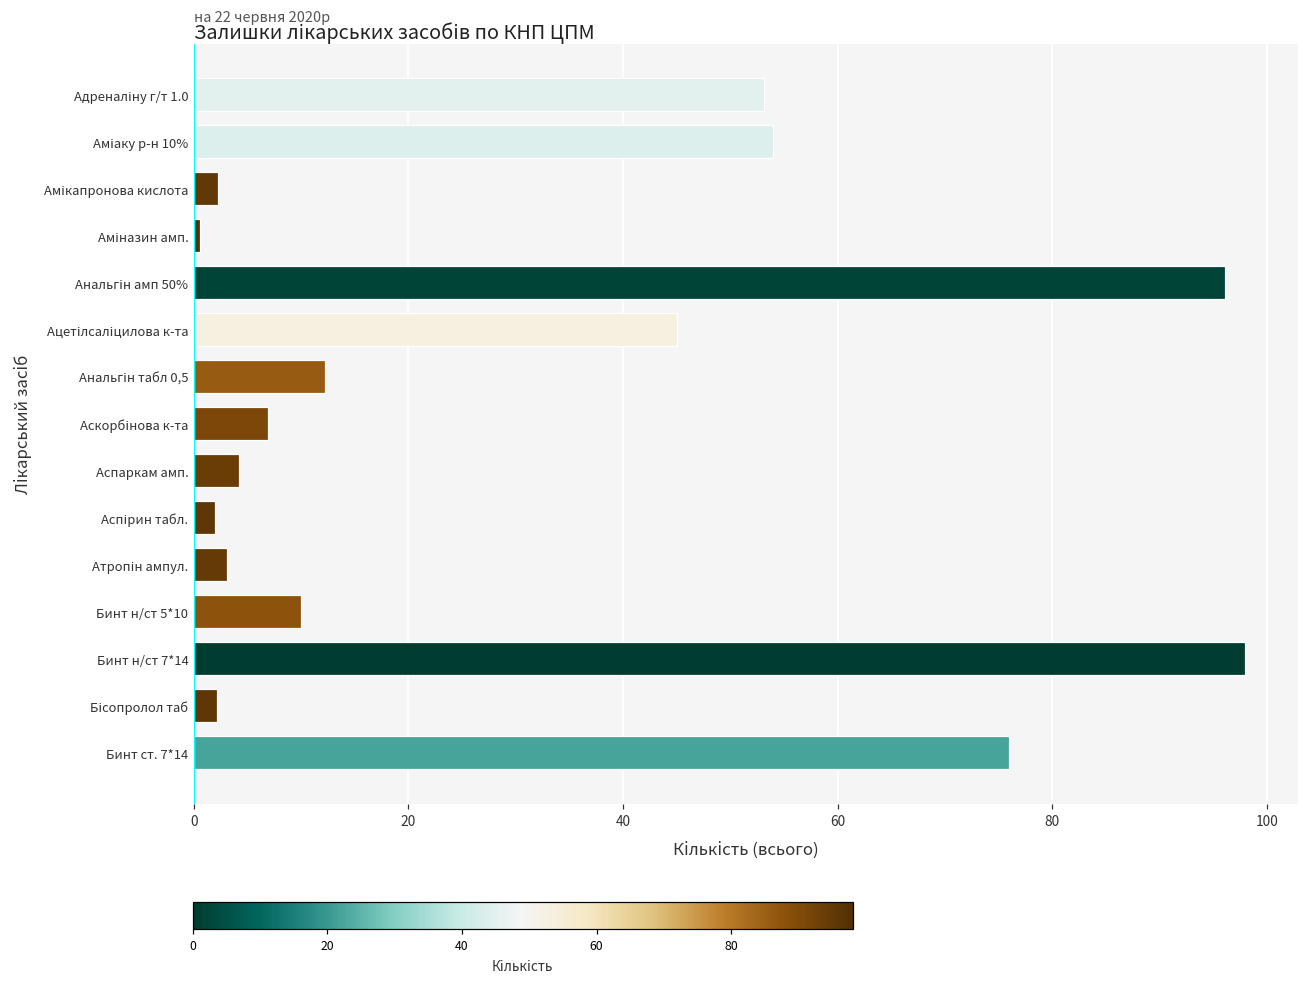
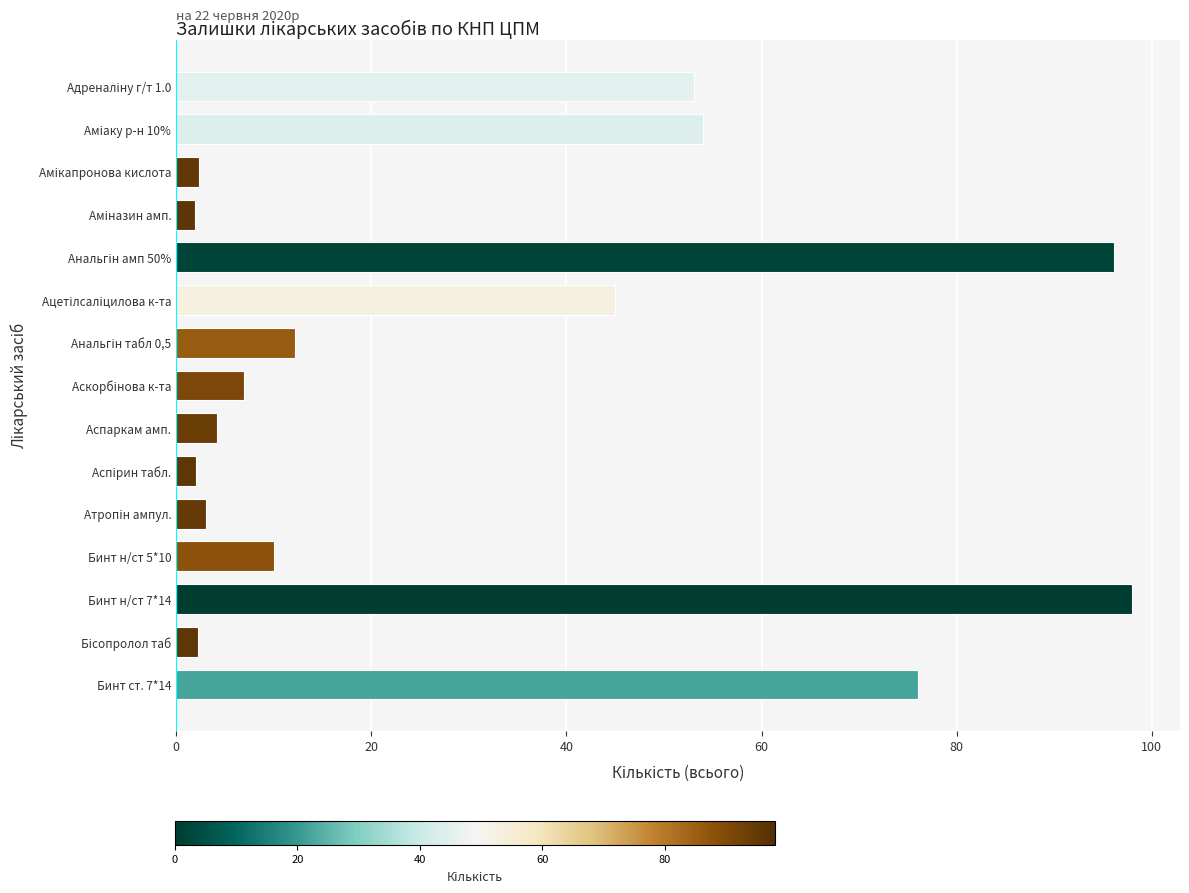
Аміназин амп.: 1 -> 2
